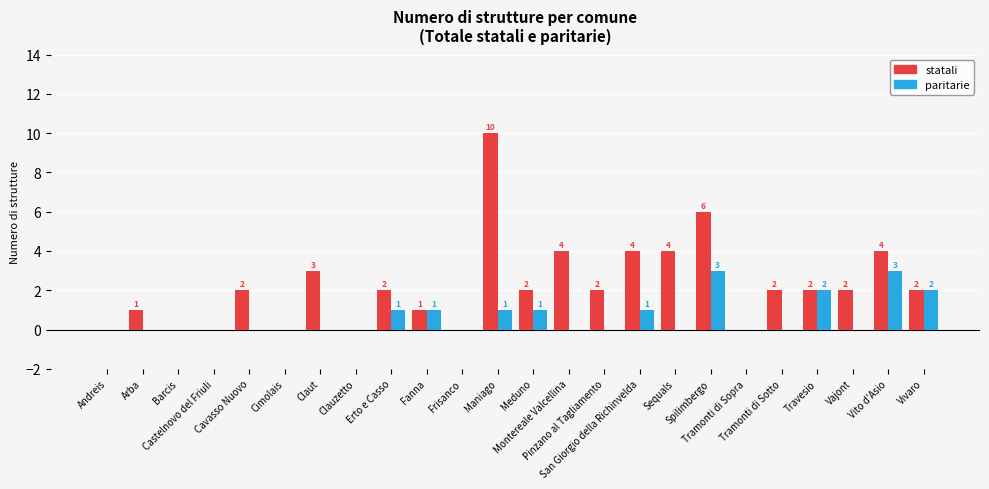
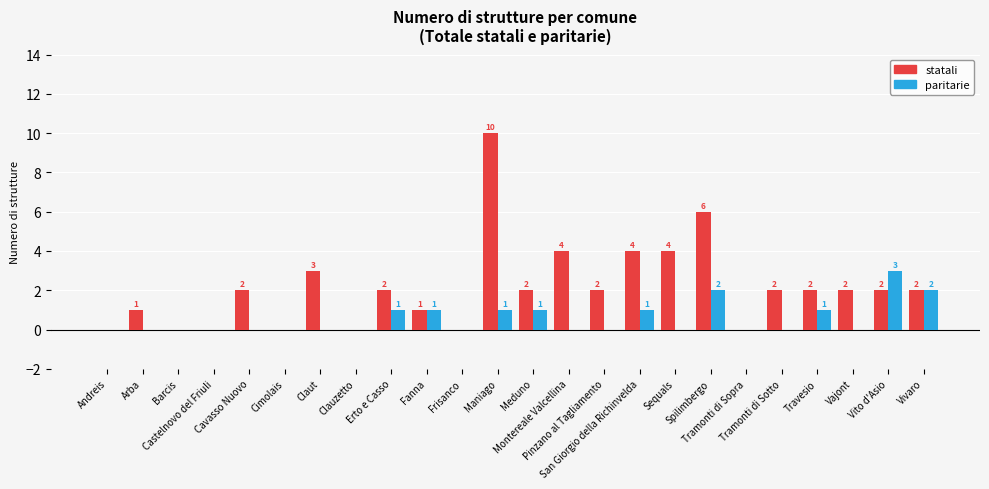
paritarie, Spilimbergo: 3 -> 2
paritarie, Travesio: 2 -> 1
statali, Vito d'Asio: 4 -> 2
